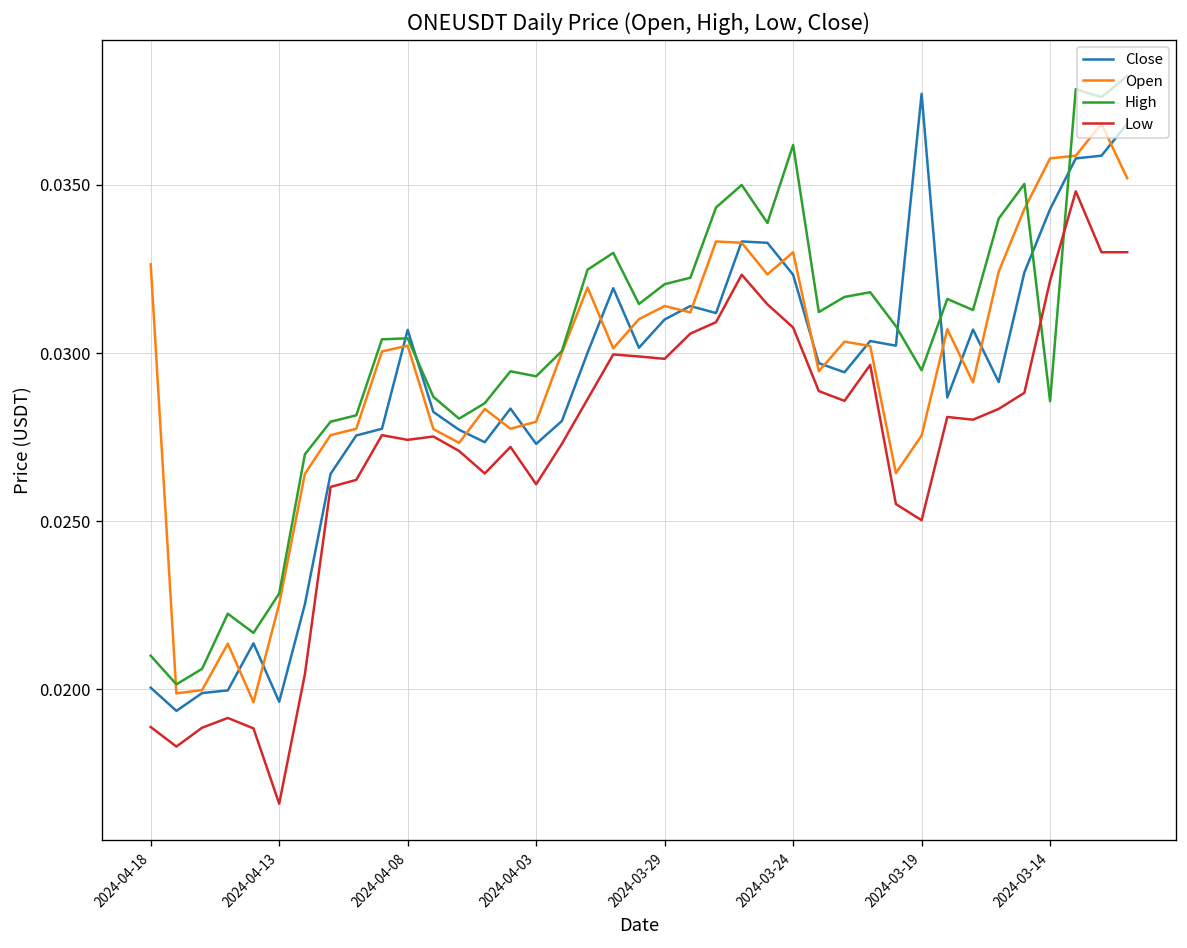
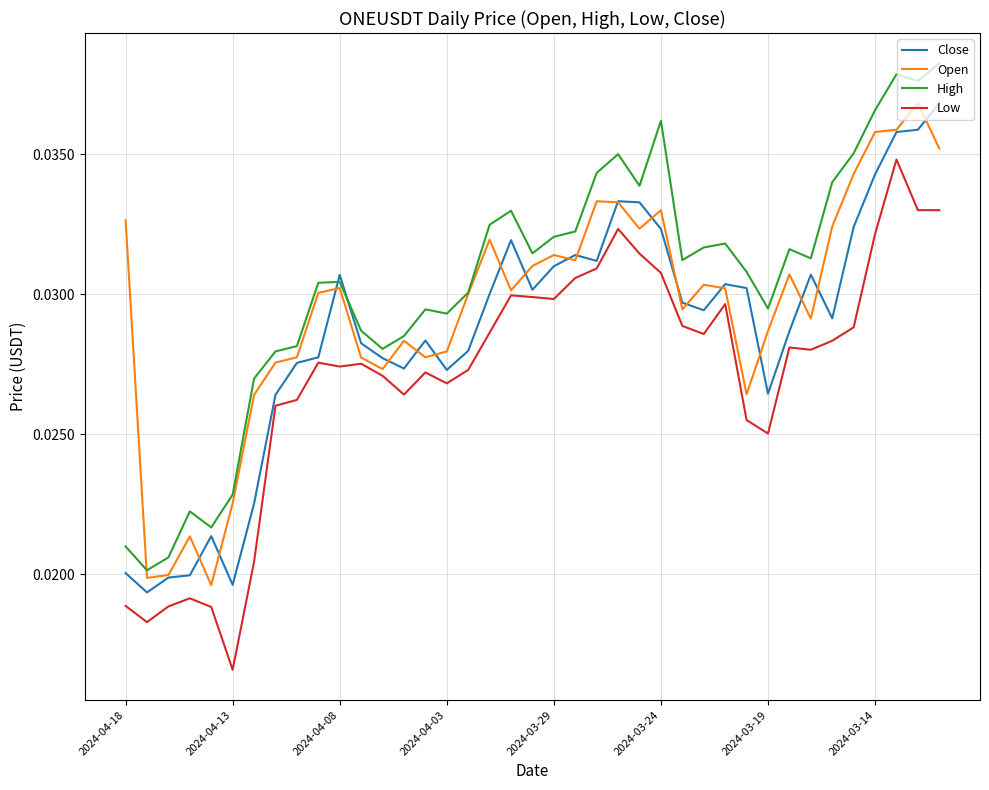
Low, 2024-04-03: 0.0261 -> 0.0268
Close, 2024-03-19: 0.0377 -> 0.0265
Open, 2024-03-19: 0.0276 -> 0.0287
High, 2024-03-14: 0.0286 -> 0.0366
